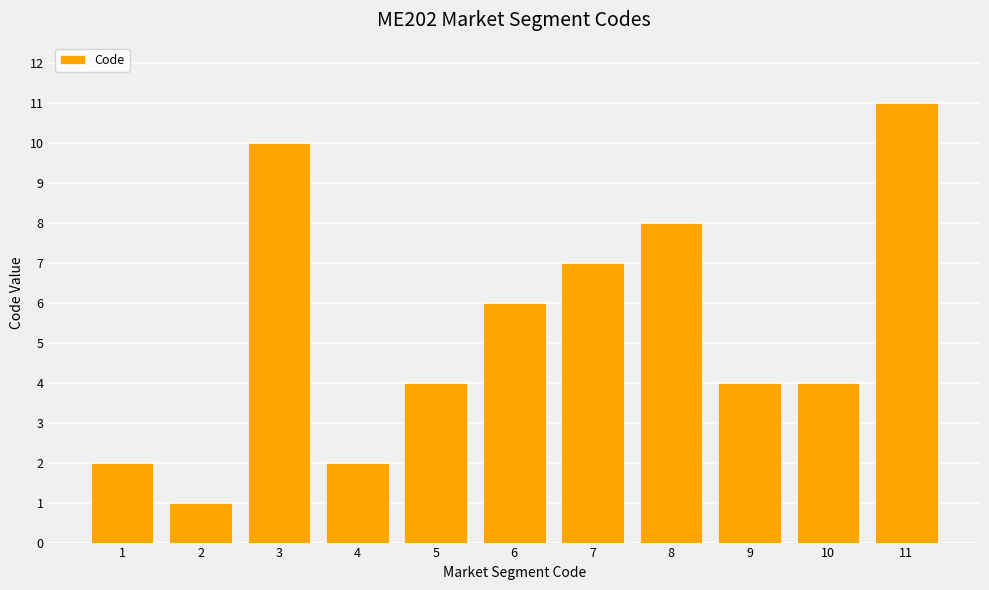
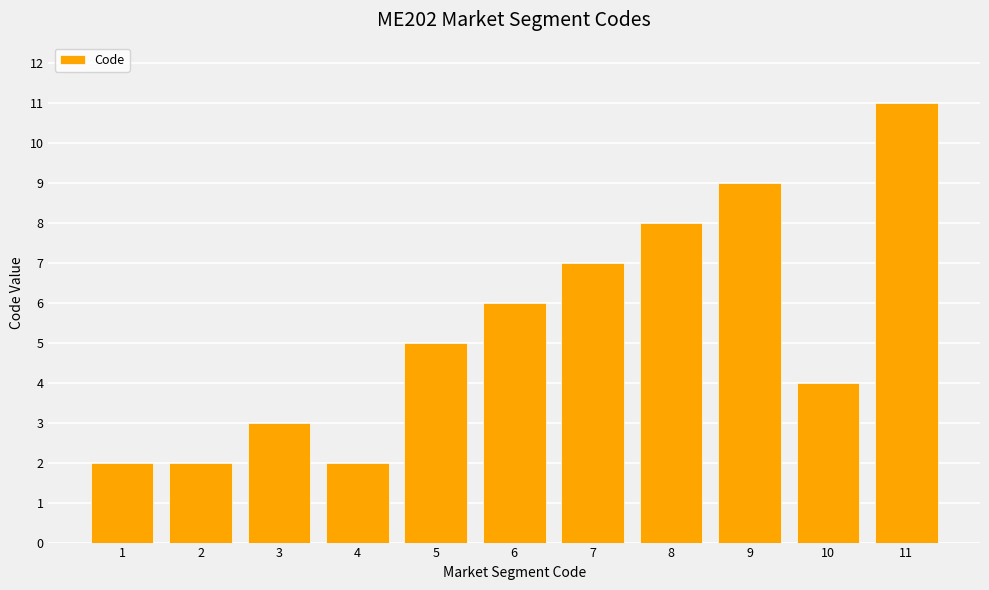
2: 1 -> 2
3: 10 -> 3
5: 4 -> 5
9: 4 -> 9
